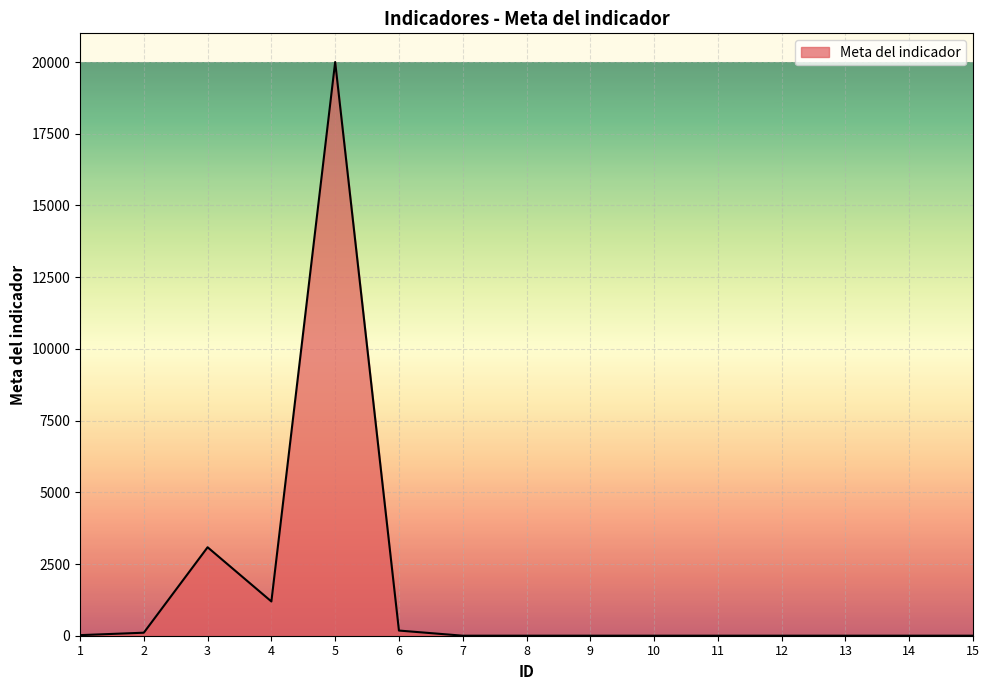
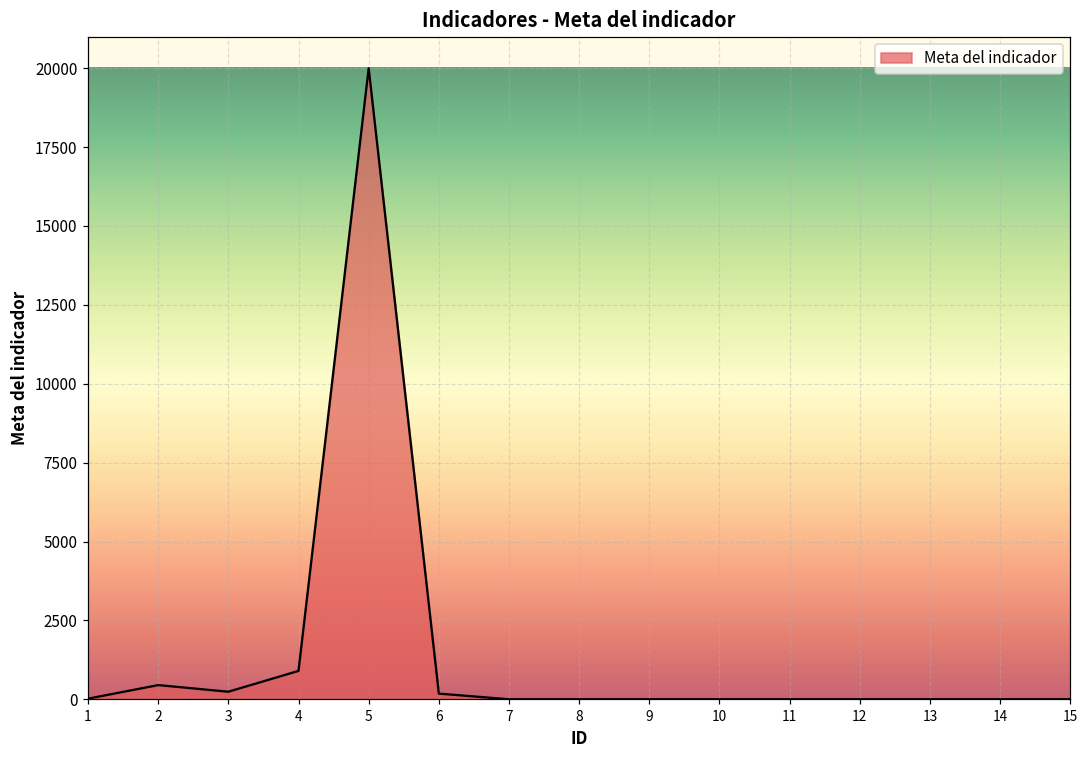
2: 100 -> 500
3: 3100 -> 200
4: 1200 -> 900
